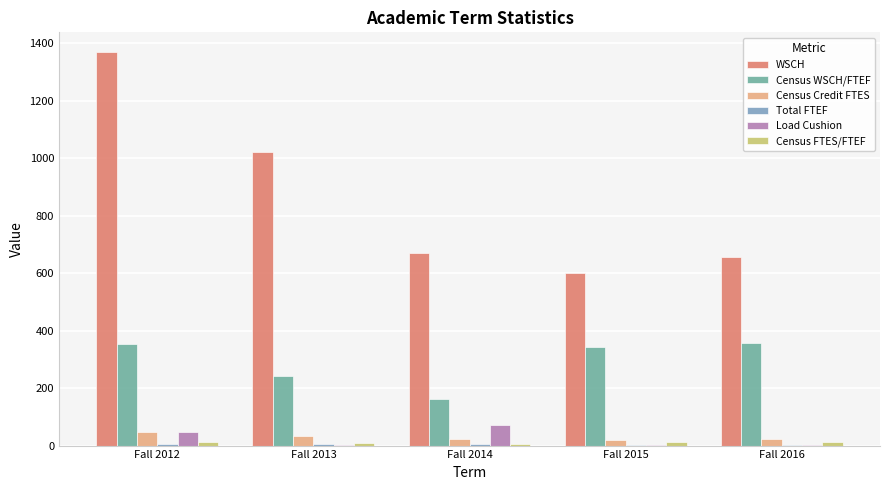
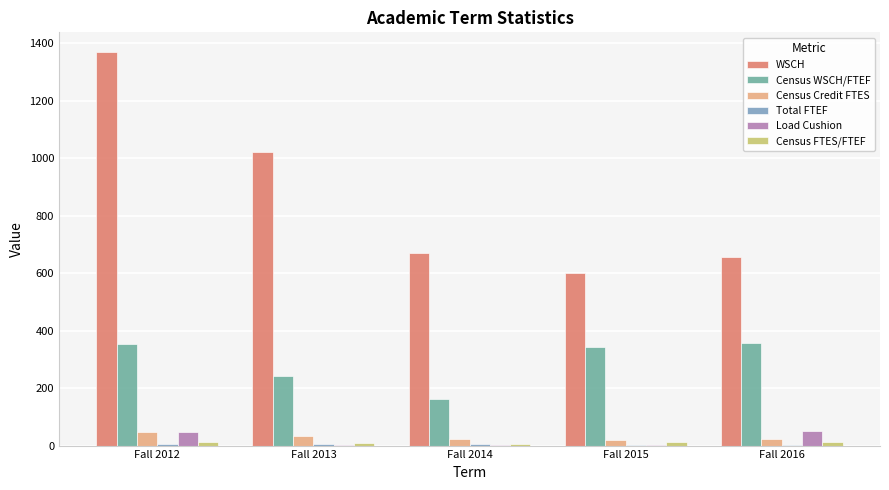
Load Cushion, Fall 2014: 70 -> 0
Load Cushion, Fall 2016: 0 -> 50
